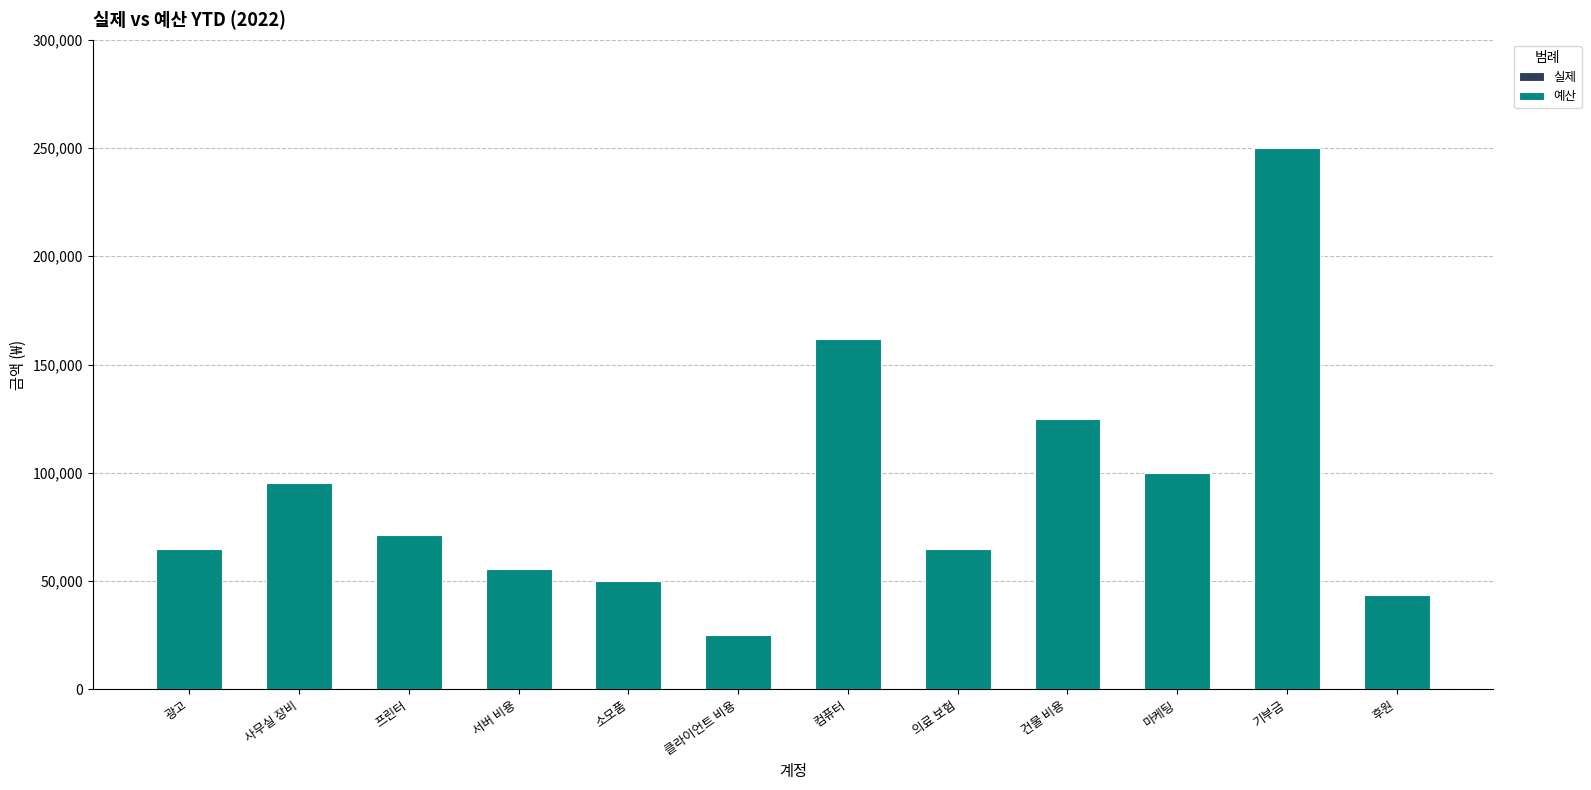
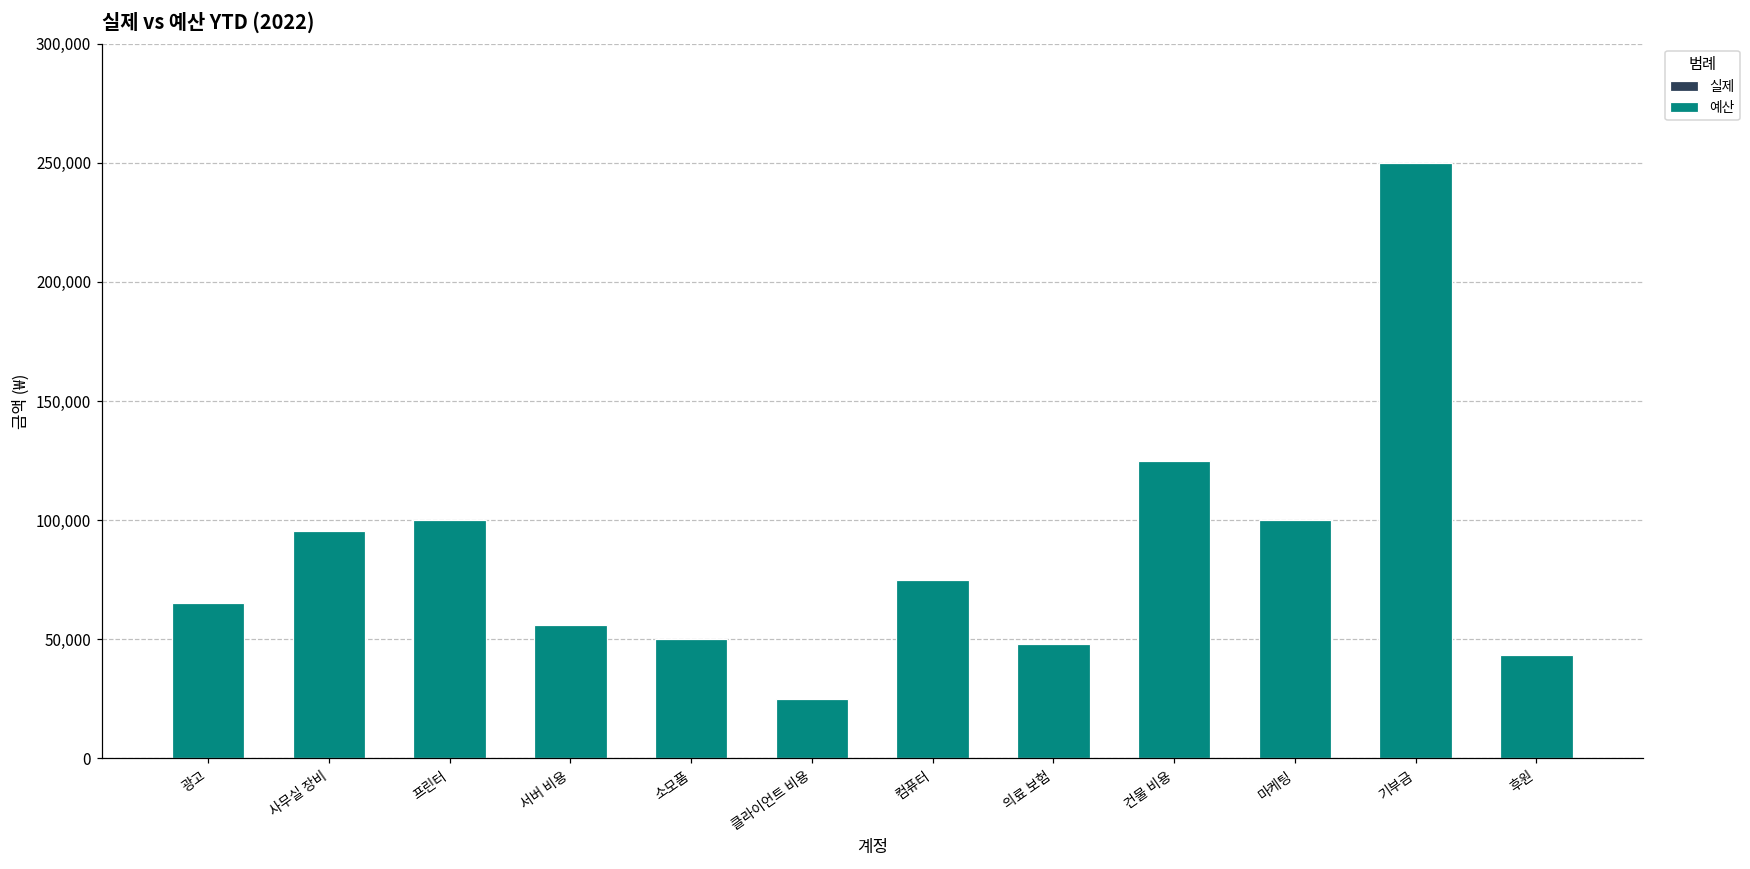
예산, 프린터: 71,000 -> 100,000
예산, 컴퓨터: 162,000 -> 75,000
예산, 의료 보험: 65,000 -> 48,000
